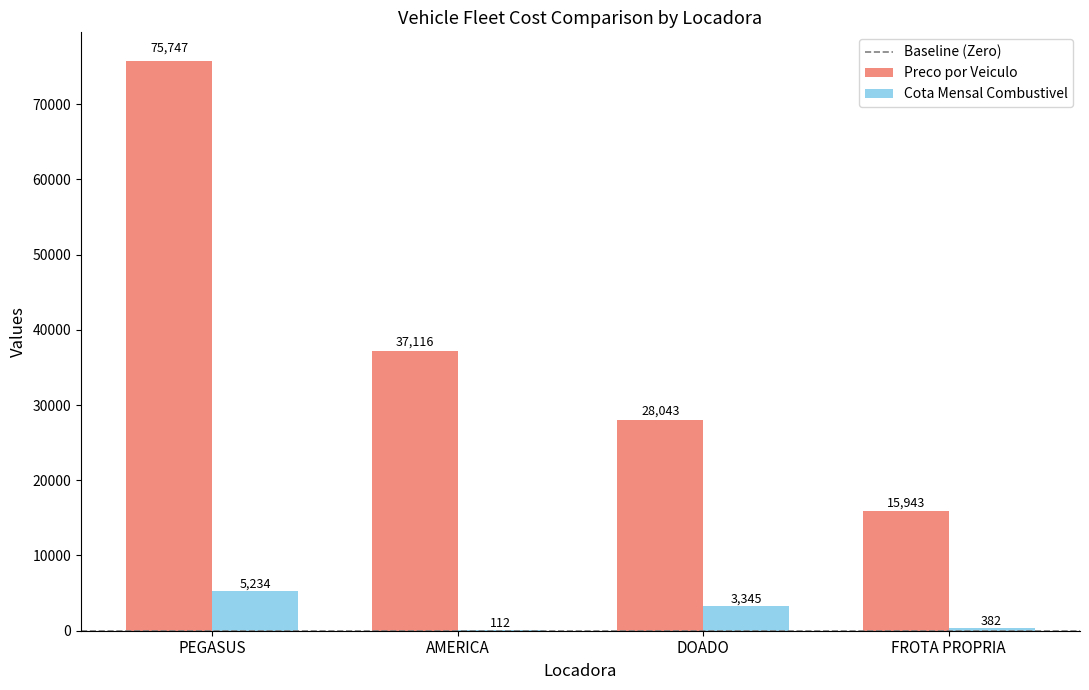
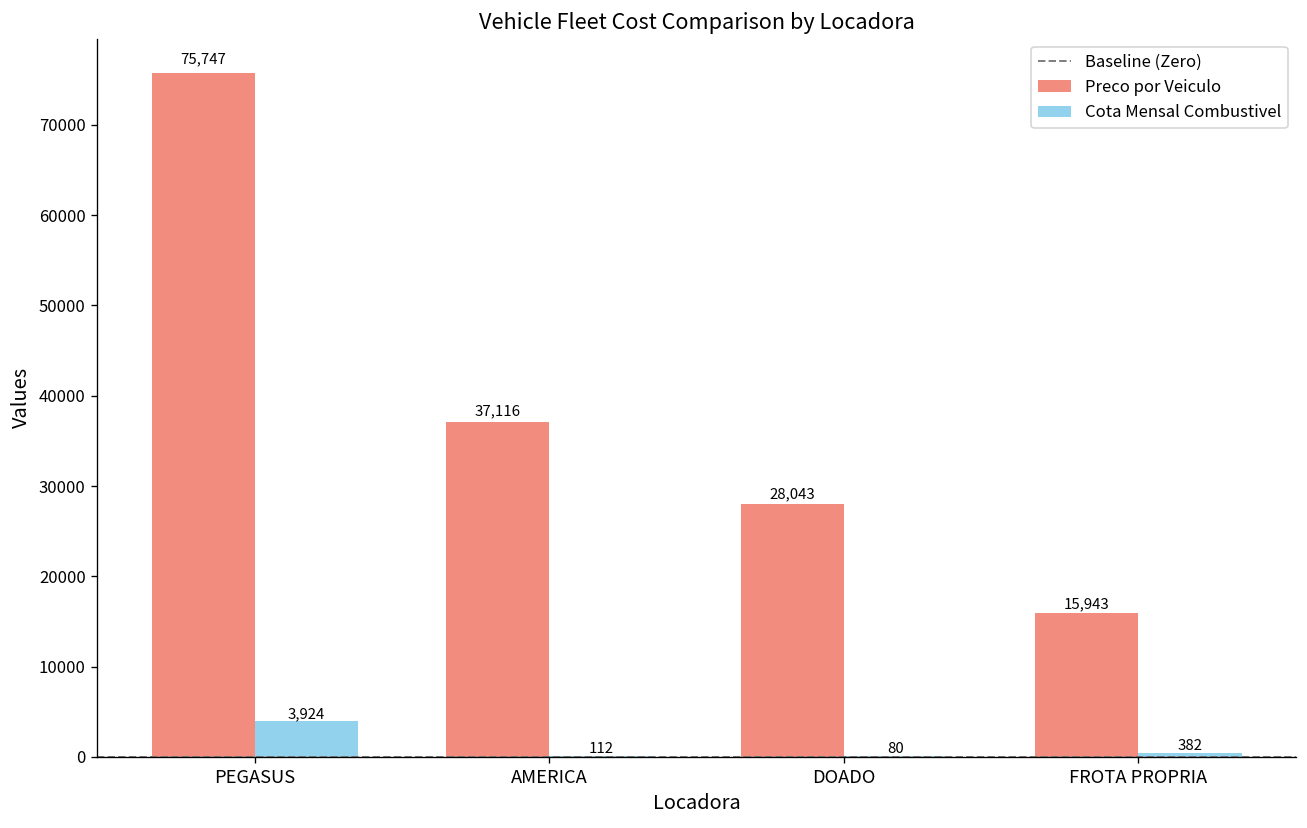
Cota Mensal Combustivel, PEGASUS: 5,234 -> 3,924
Cota Mensal Combustivel, DOADO: 3,345 -> 80
